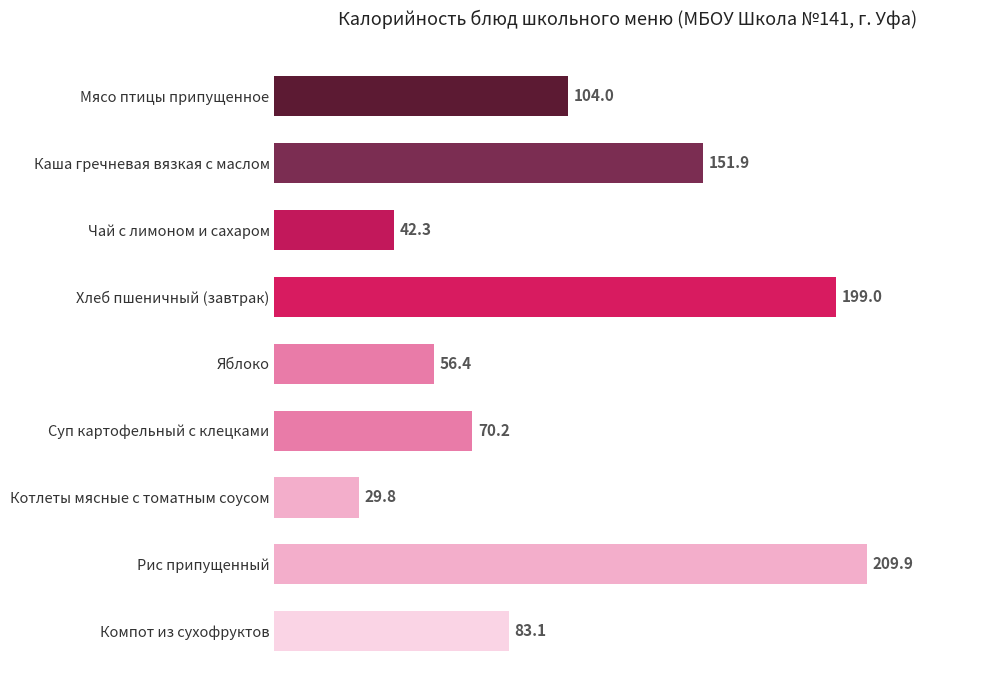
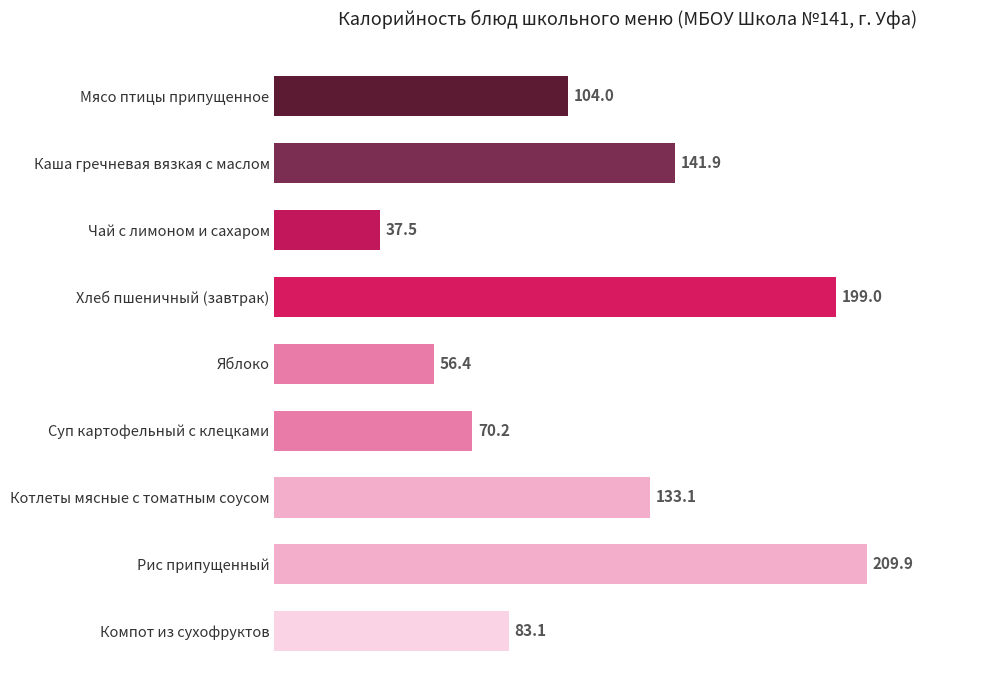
Каша гречневая вязкая с маслом: 151.9 -> 141.9
Чай с лимоном и сахаром: 42.3 -> 37.5
Котлеты мясные с томатным соусом: 29.8 -> 133.1
